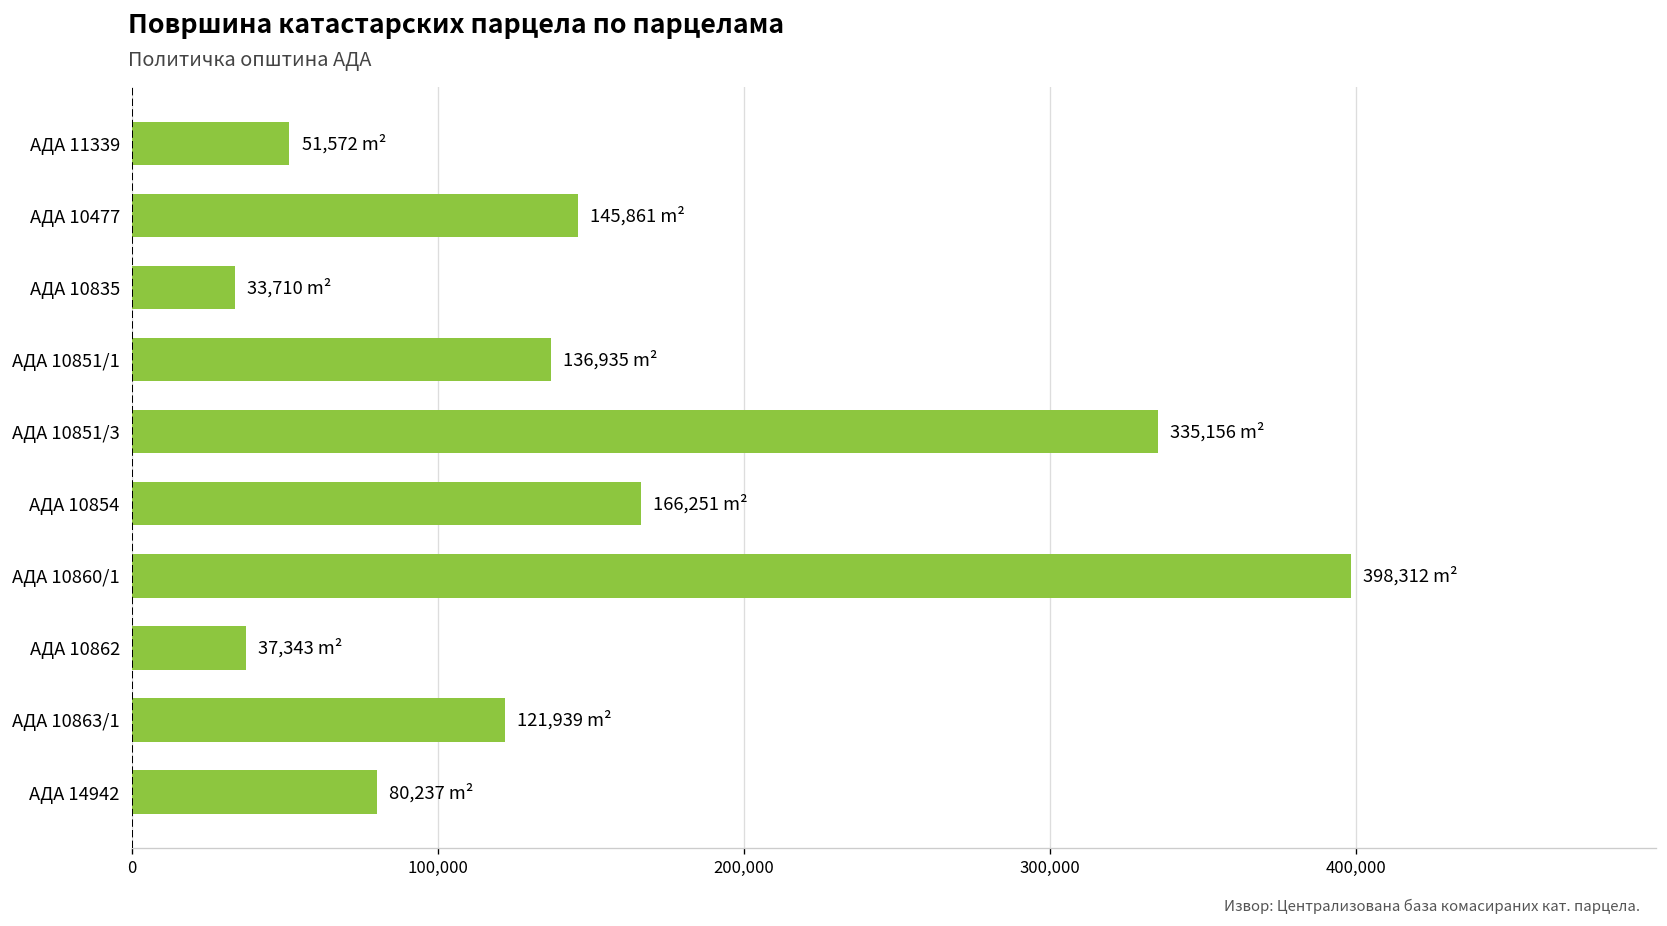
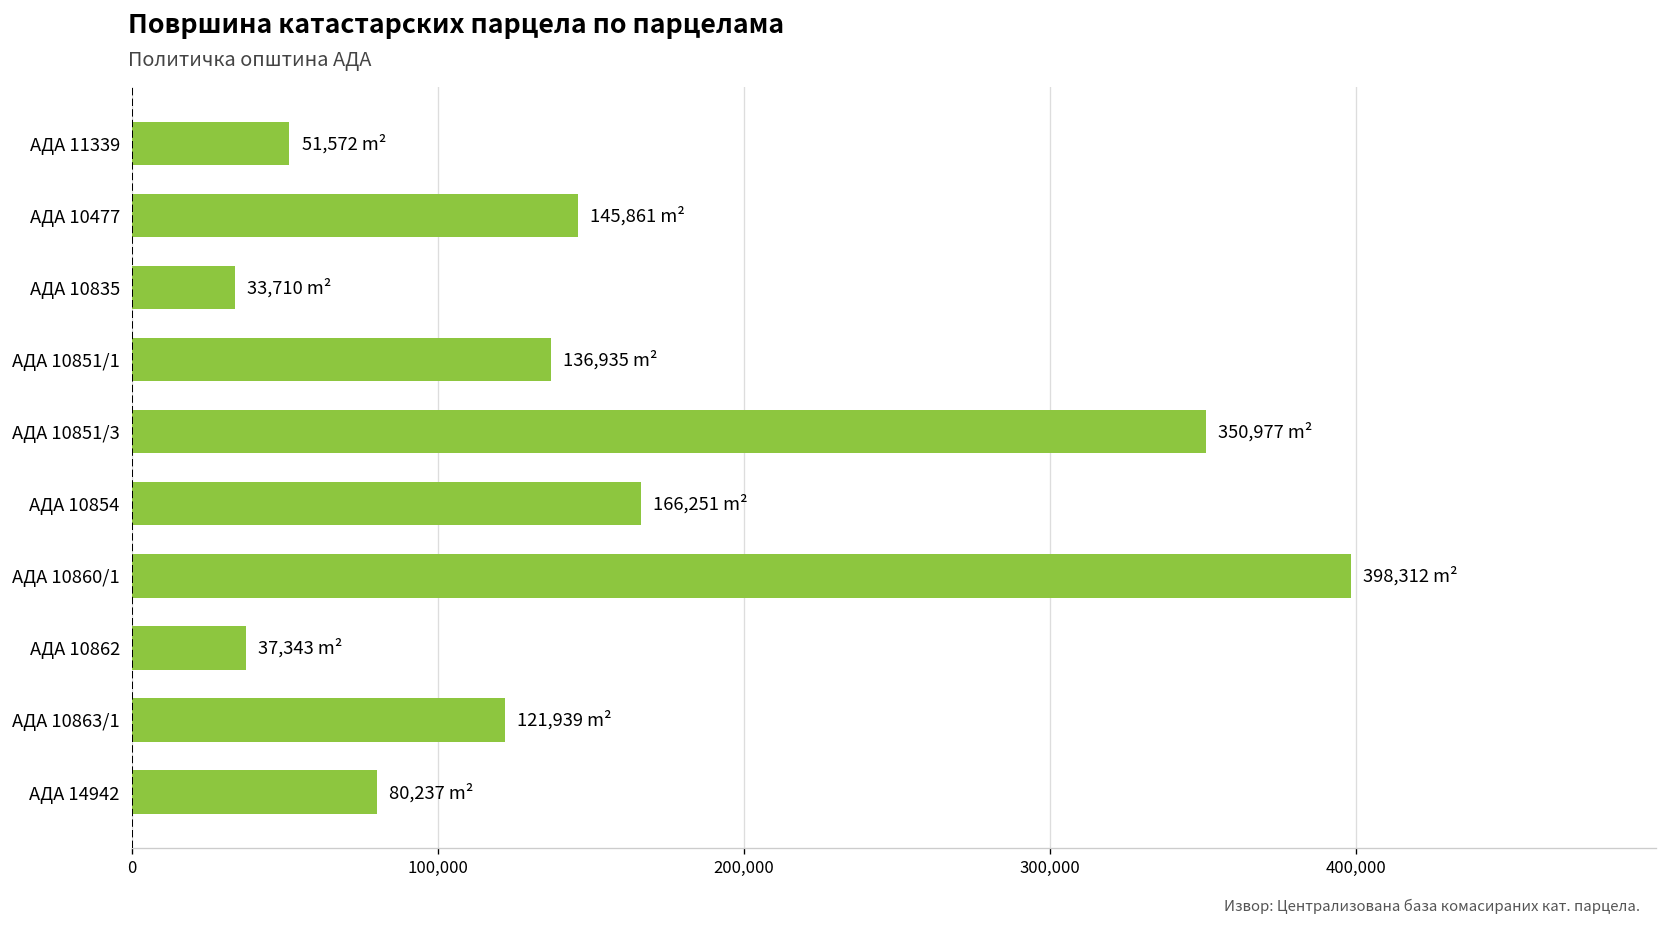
АДА 10851/3: 335,156 -> 350,977
